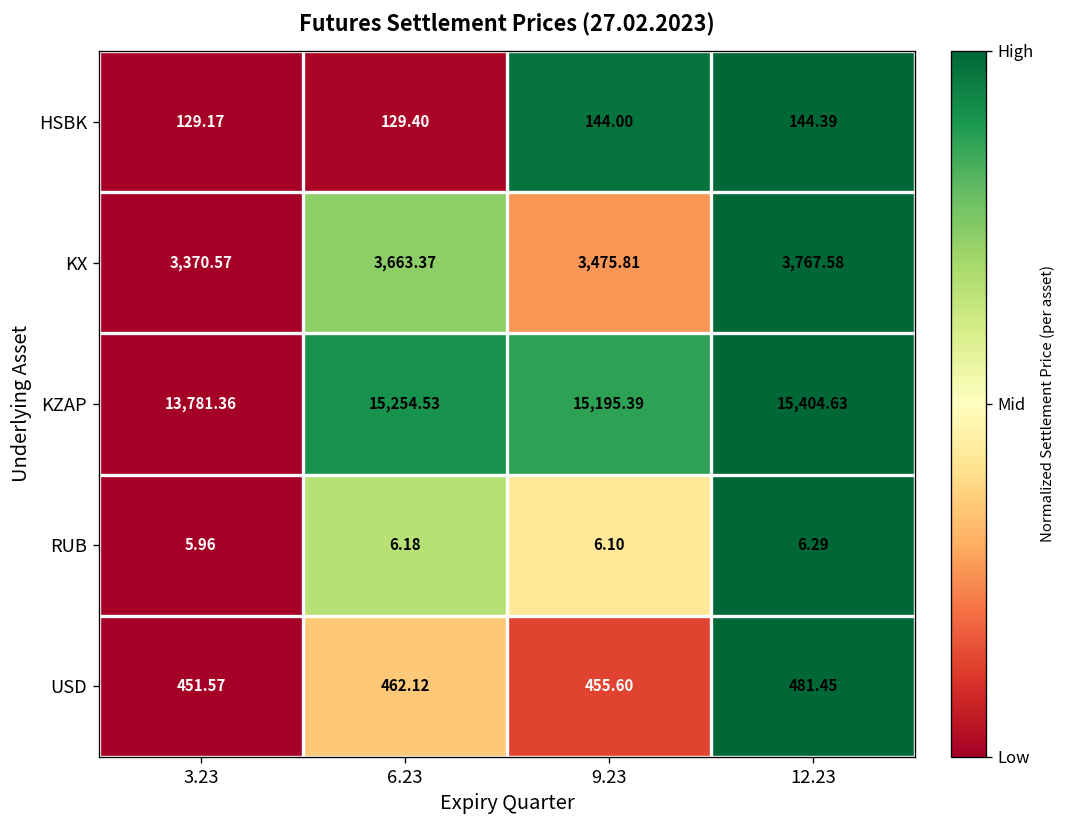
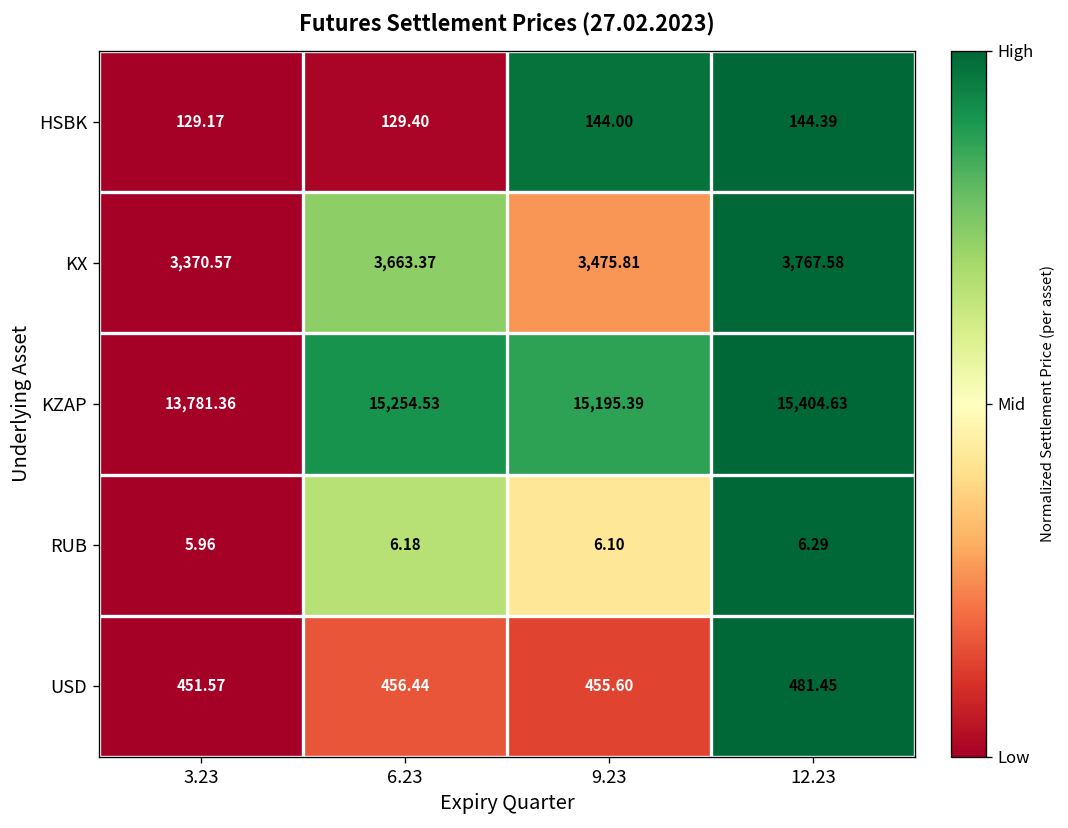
USD, 6.23: 462.12 -> 456.44
